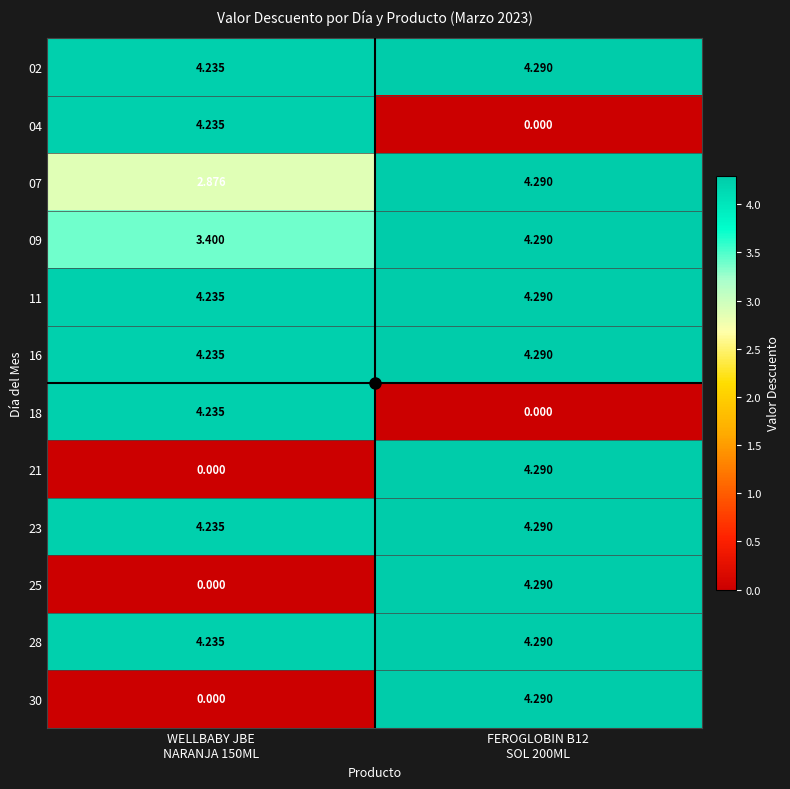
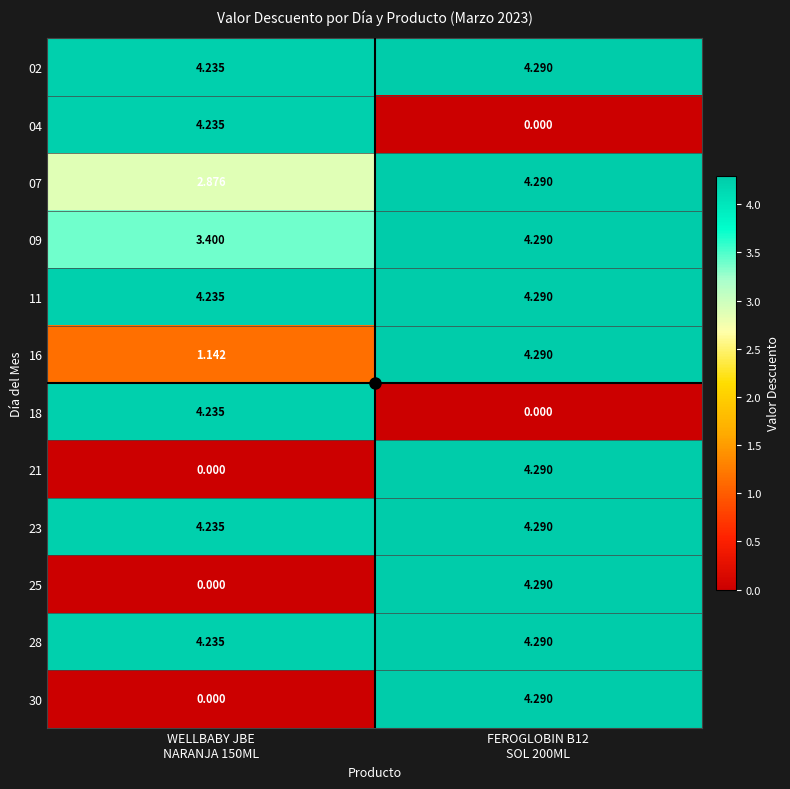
16, WELLBABY JBE NARANJA 150ML: 4.235 -> 1.142
